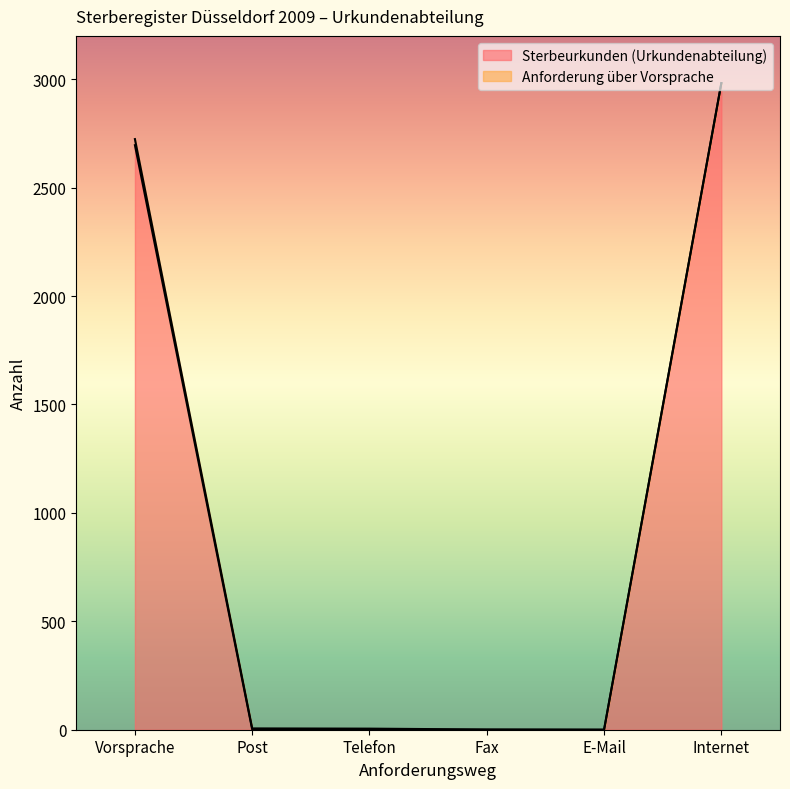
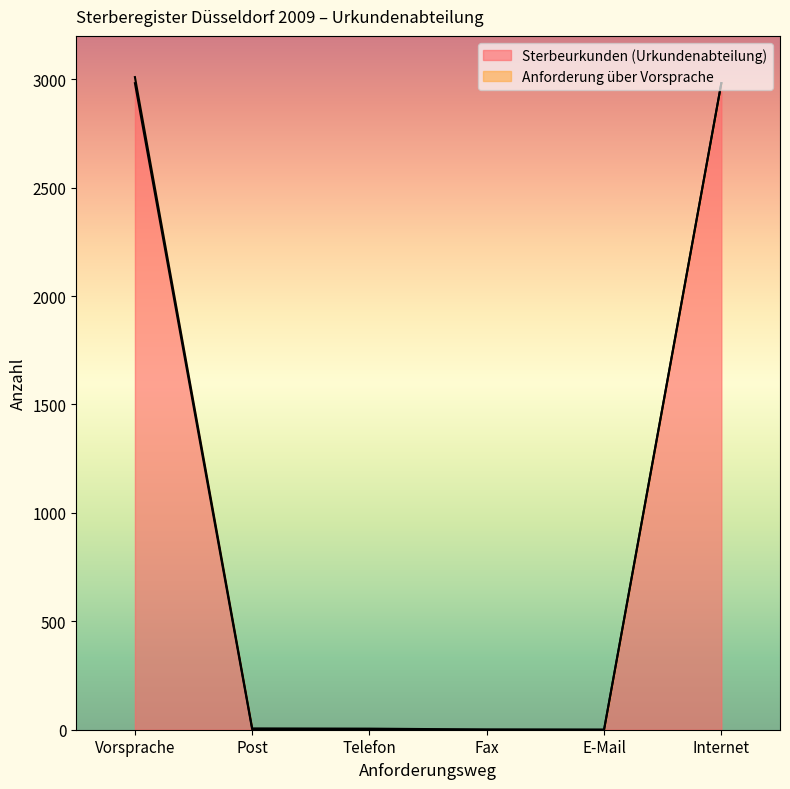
Sterbeurkunden (Urkundenabteilung), Vorsprache: 2700 -> 2980
